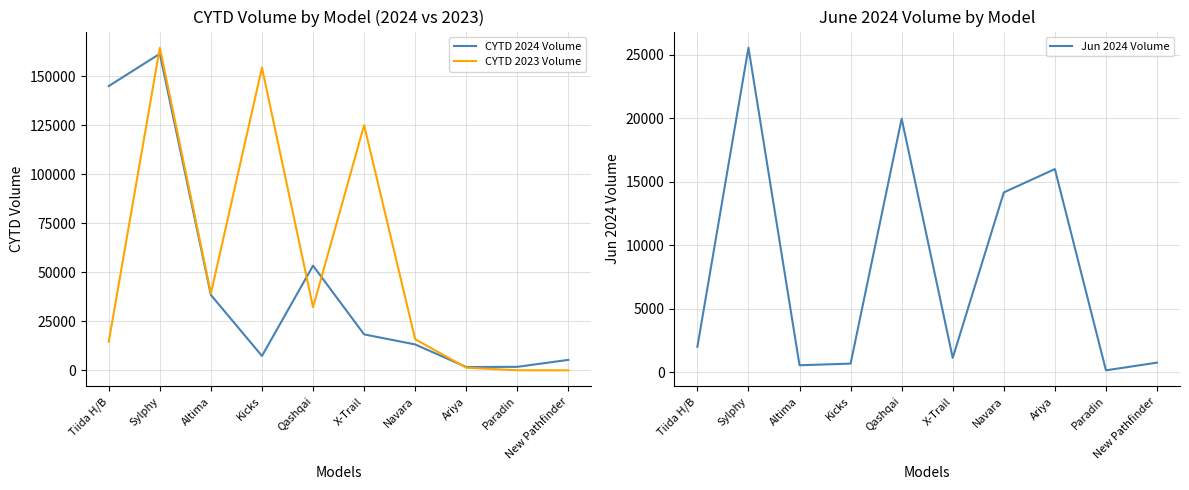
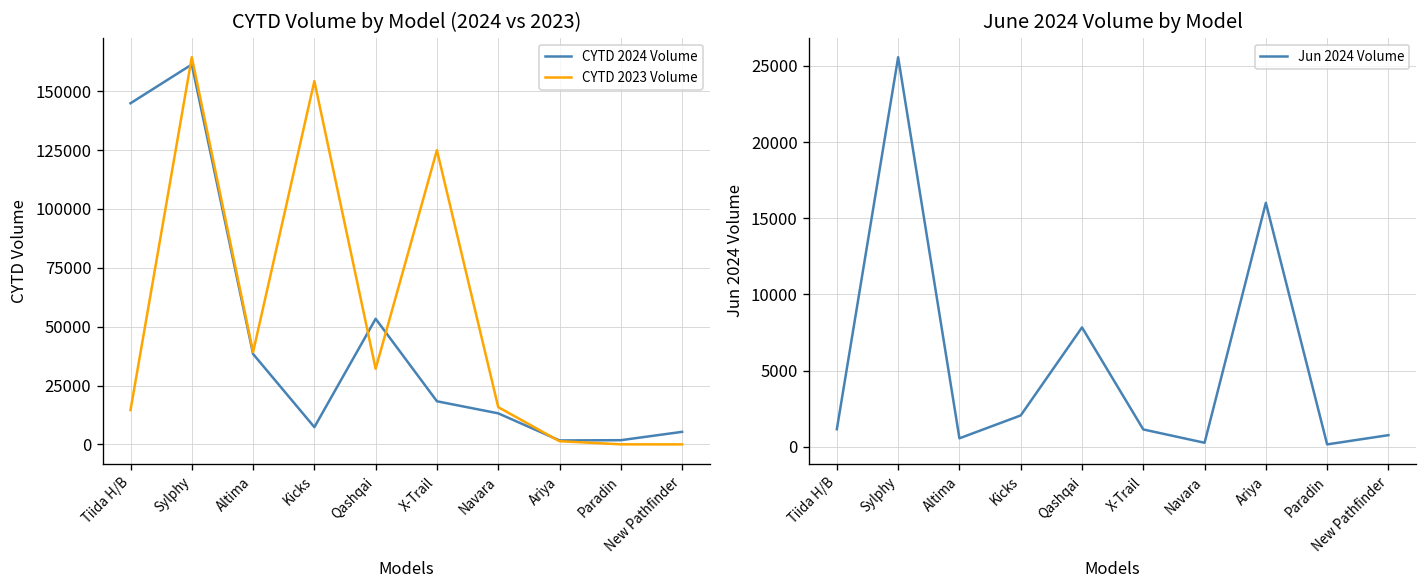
June 2024 Volume by Model, Tiida H/B: 2000 -> 1200
June 2024 Volume by Model, Kicks: 700 -> 2100
June 2024 Volume by Model, Qashqai: 20000 -> 7800
June 2024 Volume by Model, Navara: 14200 -> 300
